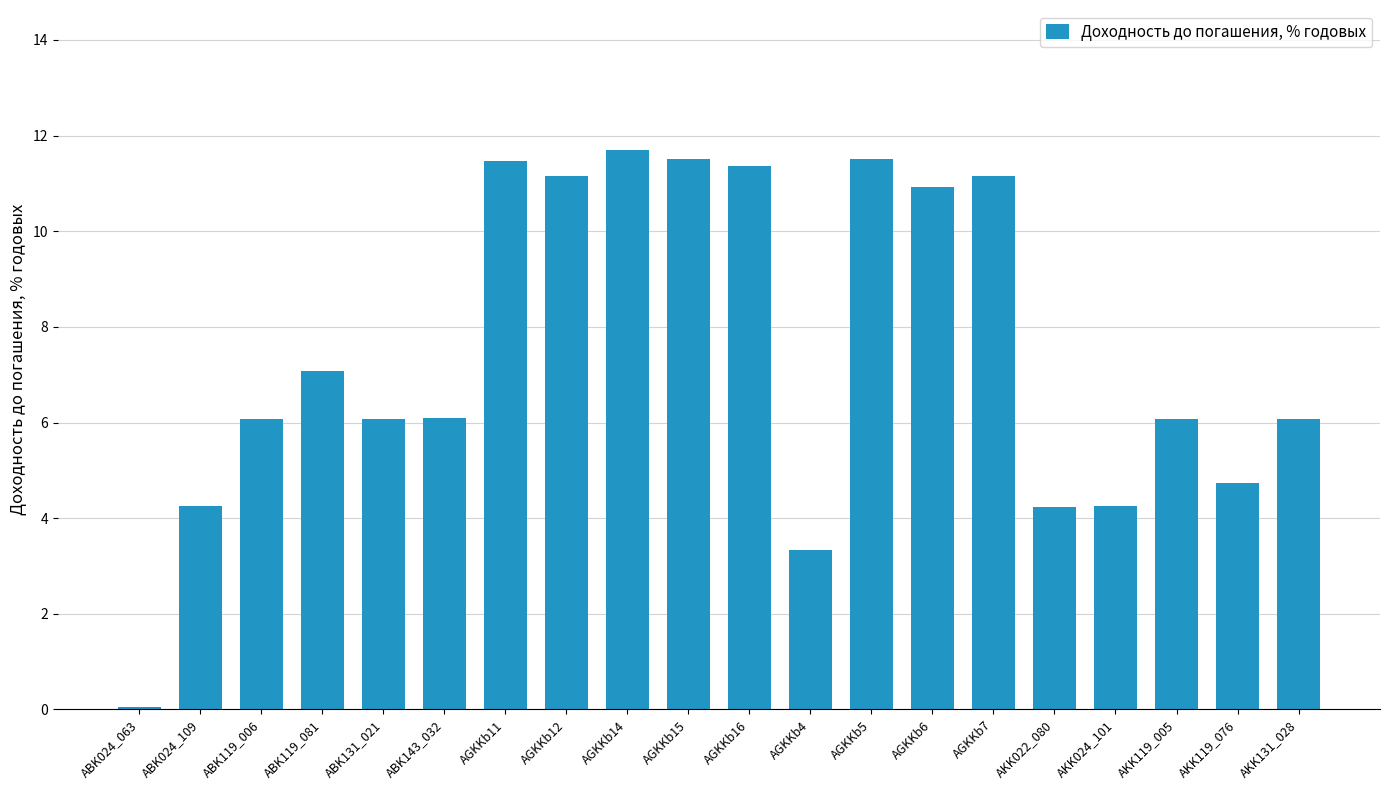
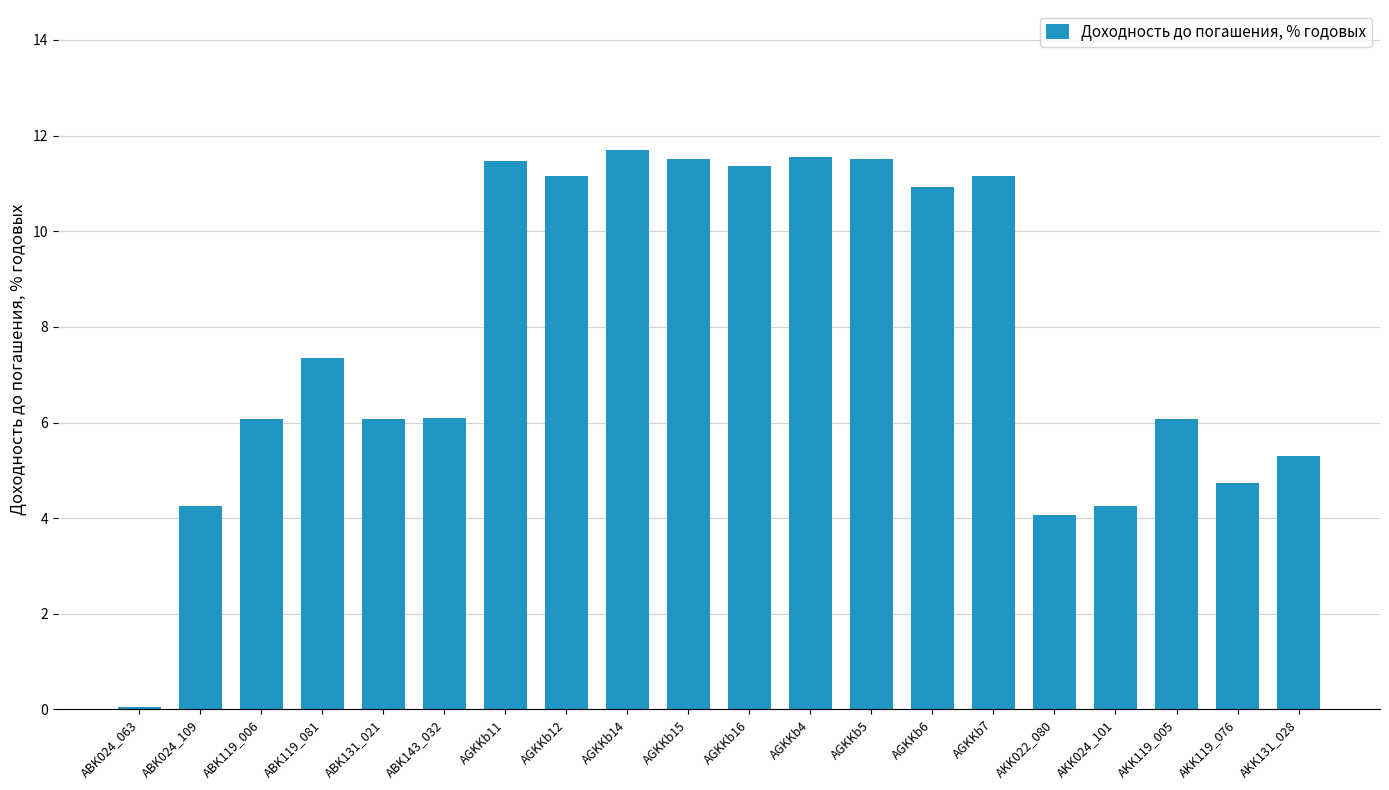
ABK119_081: 7.1 -> 7.3
AGKKb4: 3.3 -> 11.6
AKK022_080: 4.2 -> 4.1
AKK131_028: 6.1 -> 5.3
